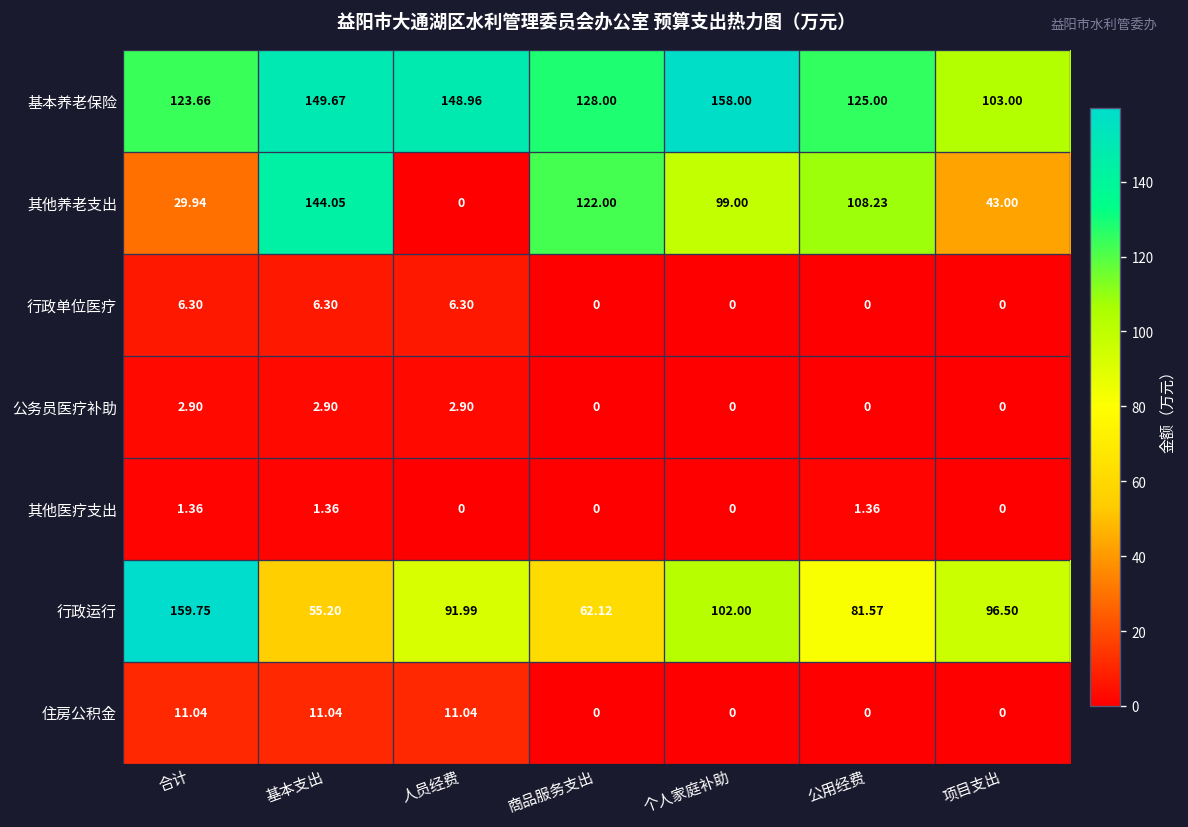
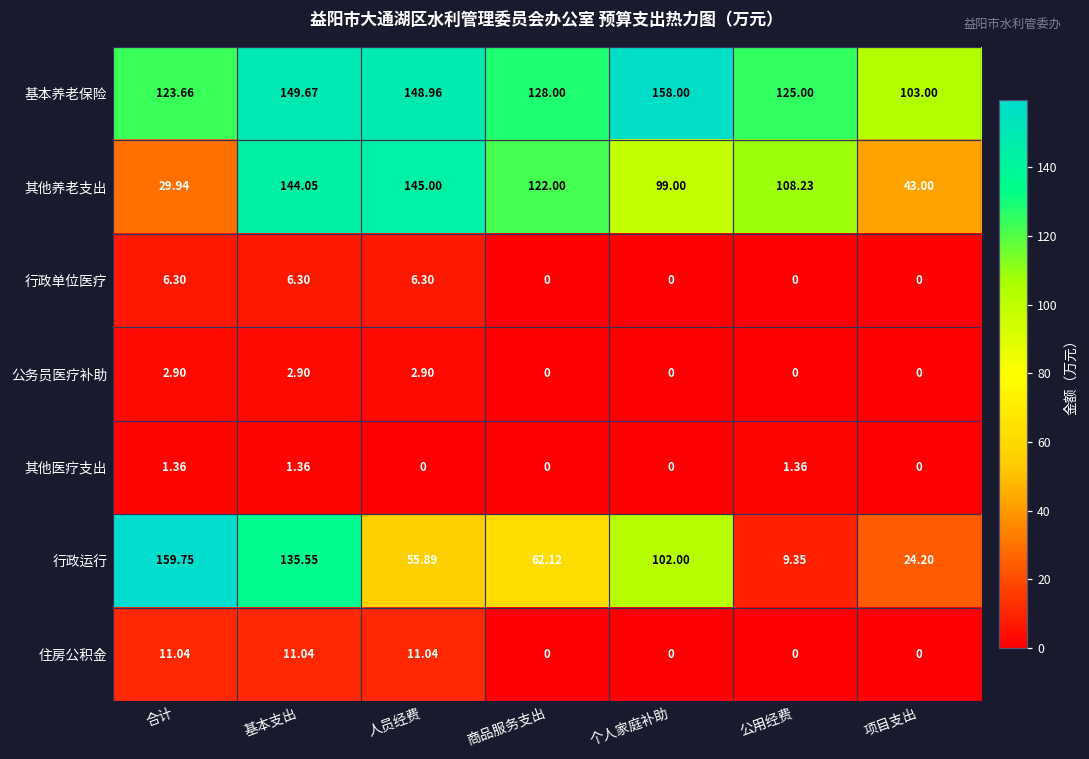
其他养老支出, 人员经费: 0 -> 145.00
行政运行, 基本支出: 55.20 -> 135.55
行政运行, 人员经费: 91.99 -> 55.89
行政运行, 公用经费: 81.57 -> 9.35
行政运行, 项目支出: 96.50 -> 24.20
